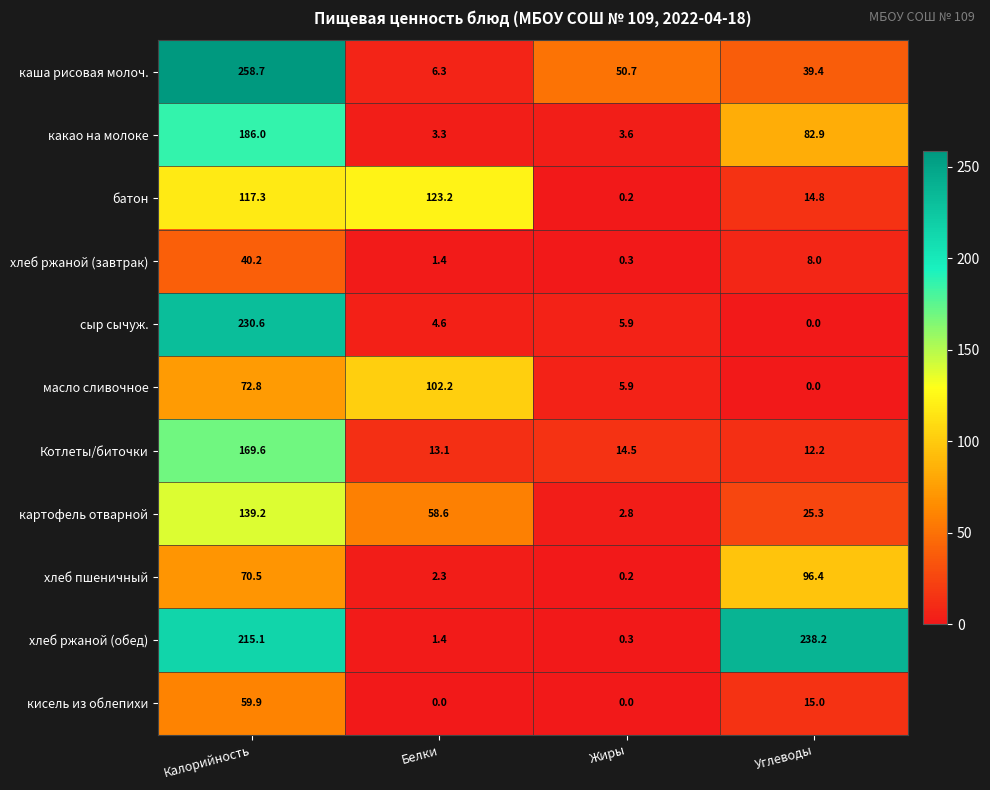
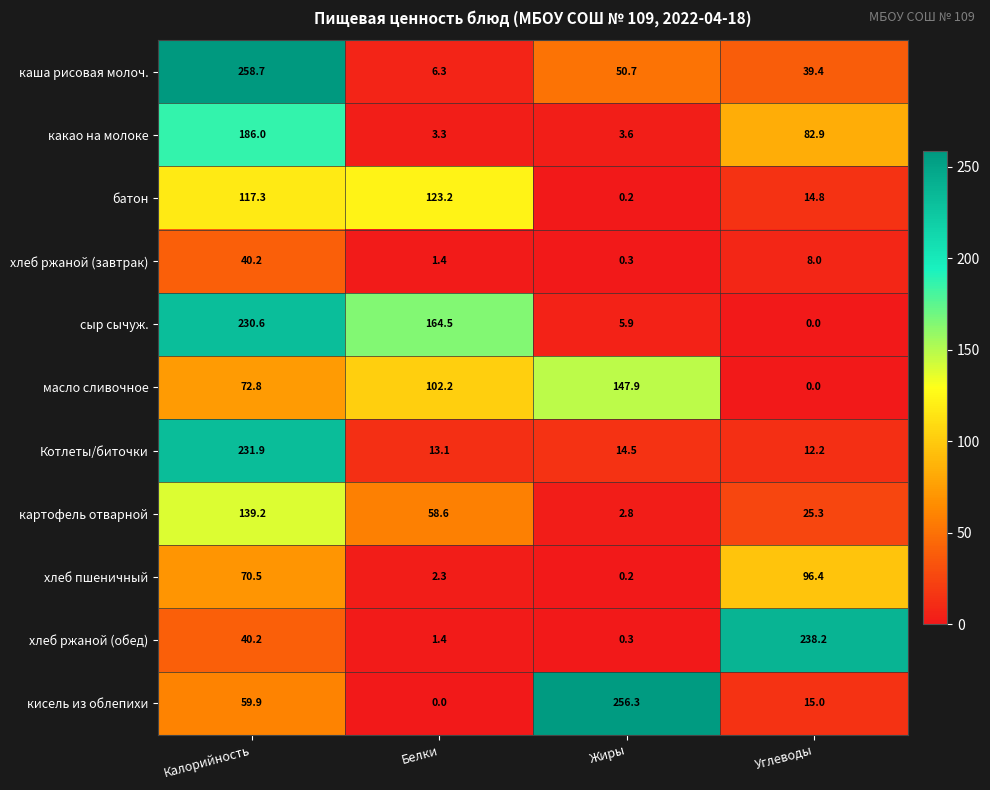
сыр сычуж., Белки: 4.6 -> 164.5
масло сливочное, Жиры: 5.9 -> 147.9
Котлеты/биточки, Калорийность: 169.6 -> 231.9
хлеб ржаной (обед), Калорийность: 215.1 -> 40.2
кисель из облепихи, Жиры: 0.0 -> 256.3
